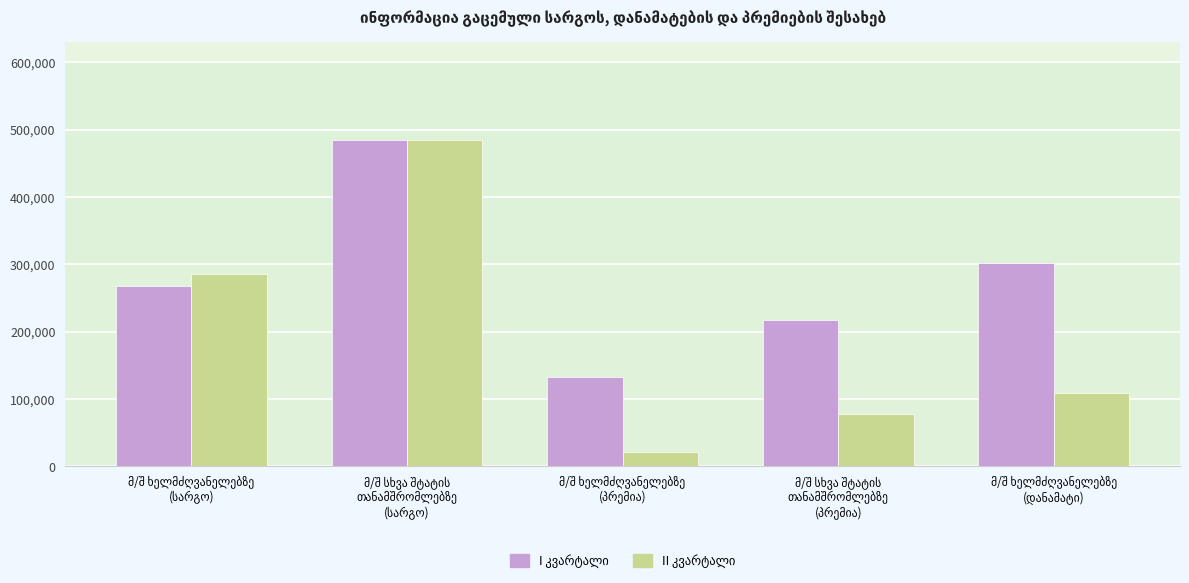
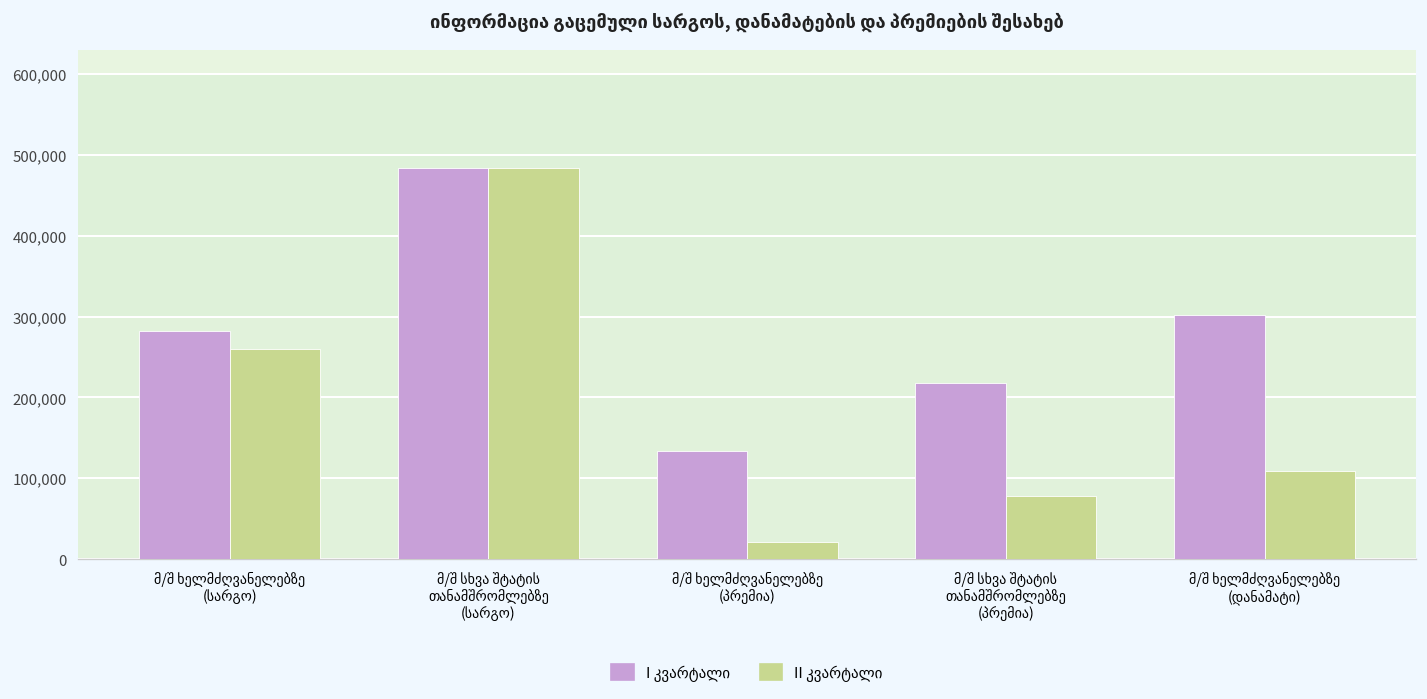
I კვარტალი, მ/შ ხელმძღვანელებზე (სარგო): 270,000 -> 280,000
II კვარტალი, მ/შ ხელმძღვანელებზე (სარგო): 290,000 -> 260,000
